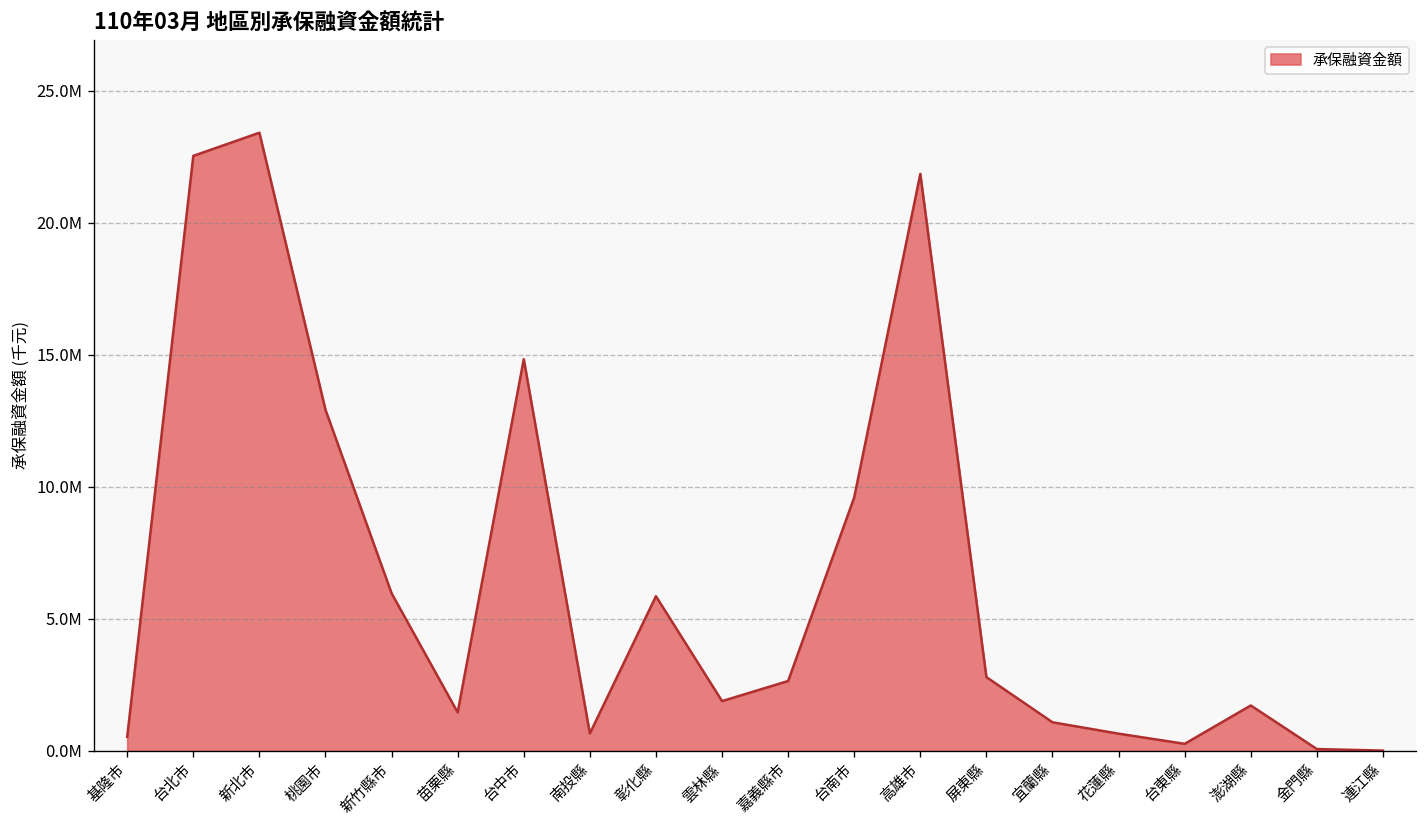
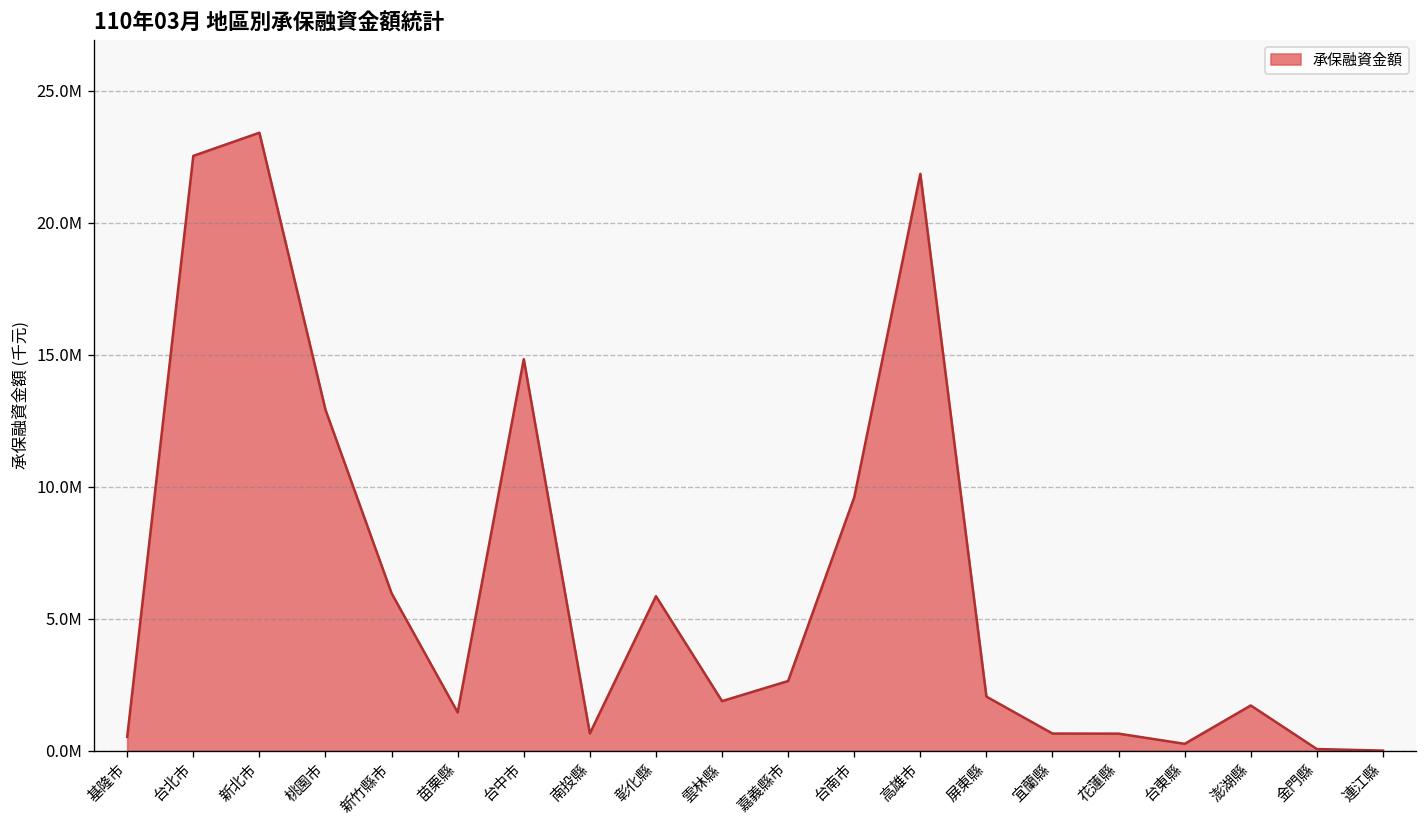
屏東縣: 2800000 -> 2100000
宜蘭縣: 1100000 -> 700000
